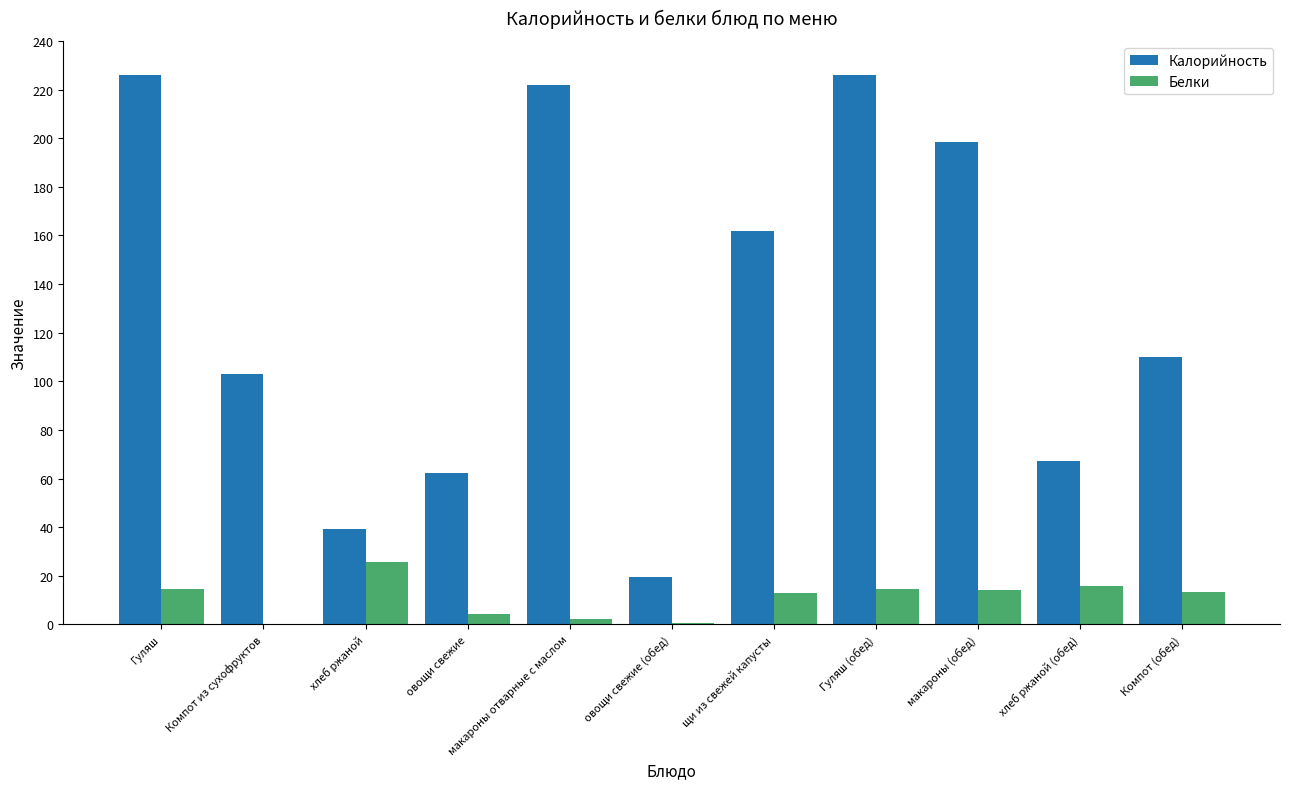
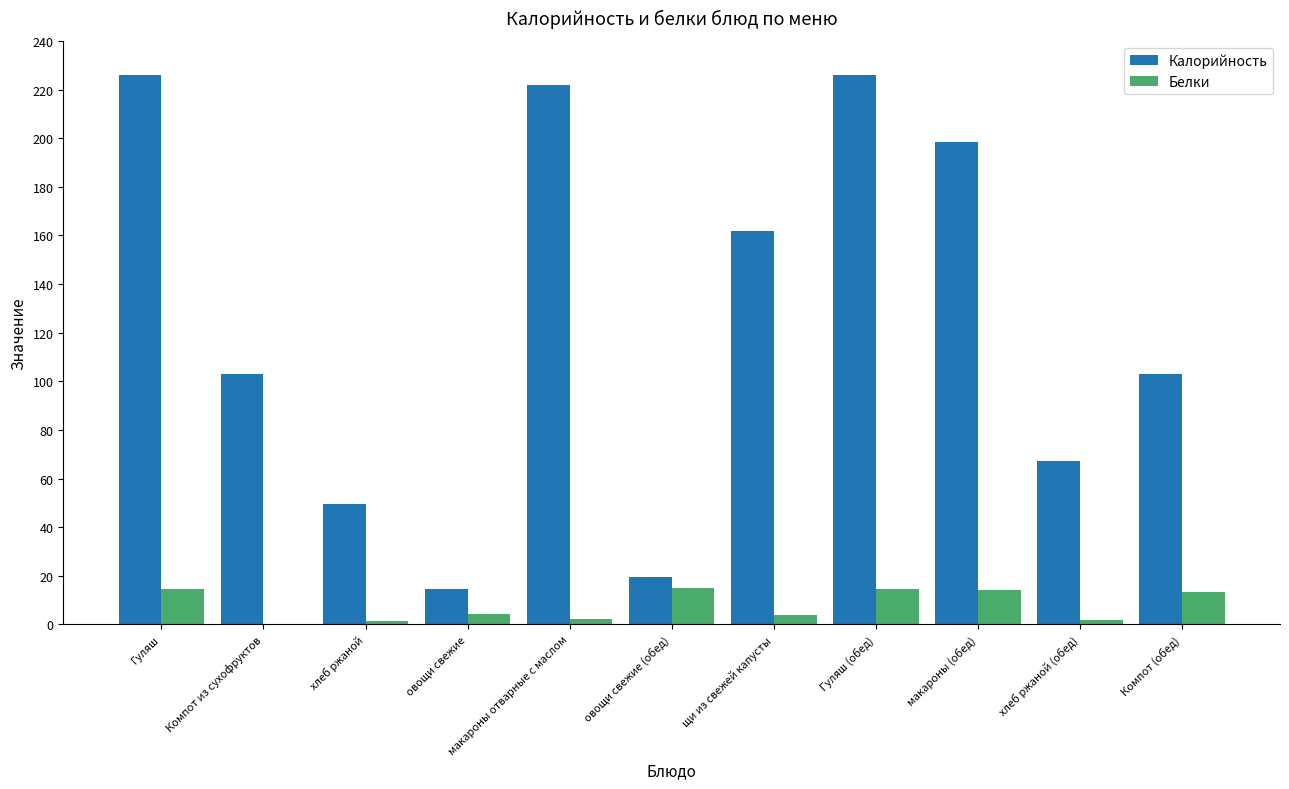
Калорийность, хлеб ржаной: 39 -> 49
Белки, хлеб ржаной: 26 -> 1
Калорийность, овощи свежие: 62 -> 14
Белки, овощи свежие (обед): 1 -> 15
Белки, щи из свежей капусты: 13 -> 4
Белки, хлеб ржаной (обед): 16 -> 2
Калорийность, Компот (обед): 110 -> 103
